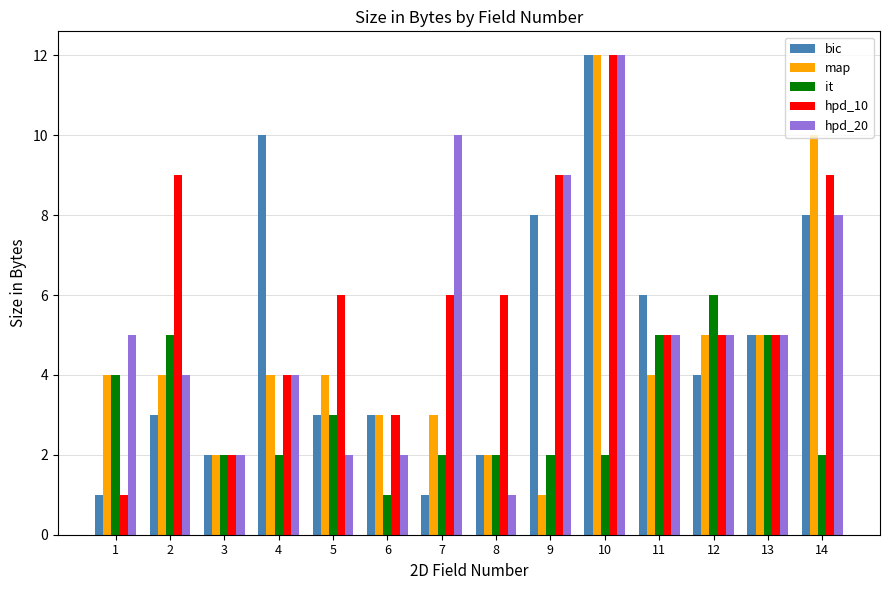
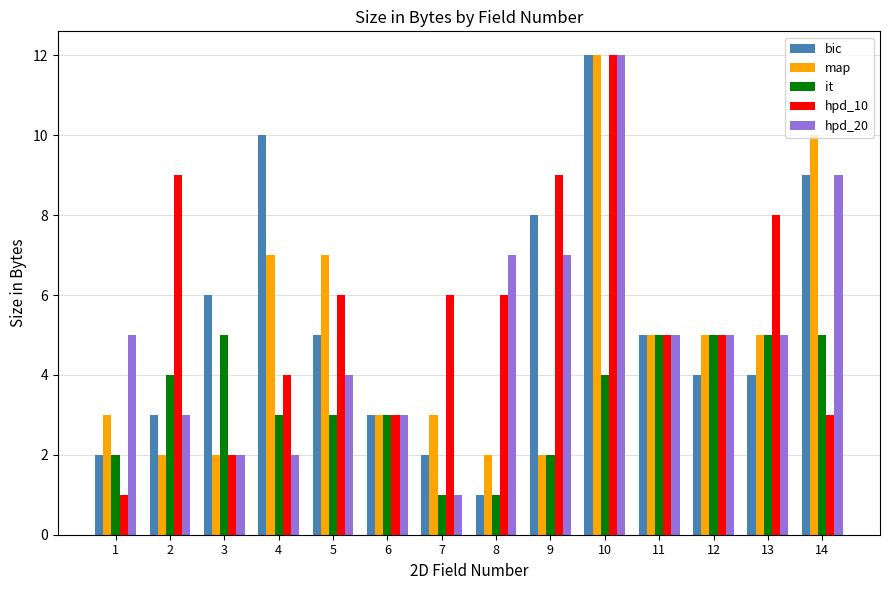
bic, 1: 1 -> 2
map, 1: 4 -> 3
it, 1: 4 -> 2
map, 2: 4 -> 2
it, 2: 5 -> 4
hpd_20, 2: 4 -> 3
bic, 3: 2 -> 6
it, 3: 2 -> 5
map, 4: 4 -> 7
it, 4: 2 -> 3
hpd_20, 4: 4 -> 2
bic, 5: 3 -> 5
map, 5: 4 -> 7
hpd_20, 5: 2 -> 4
it, 6: 1 -> 3
hpd_20, 6: 2 -> 3
bic, 7: 1 -> 2
it, 7: 2 -> 1
hpd_20, 7: 10 -> 1
bic, 8: 2 -> 1
it, 8: 2 -> 1
hpd_20, 8: 1 -> 7
map, 9: 1 -> 2
hpd_20, 9: 9 -> 7
it, 10: 2 -> 4
bic, 11: 6 -> 5
map, 11: 4 -> 5
it, 12: 6 -> 5
bic, 13: 5 -> 4
hpd_10, 13: 5 -> 8
bic, 14: 8 -> 9
it, 14: 2 -> 5
hpd_10, 14: 9 -> 3
hpd_20, 14: 8 -> 9
